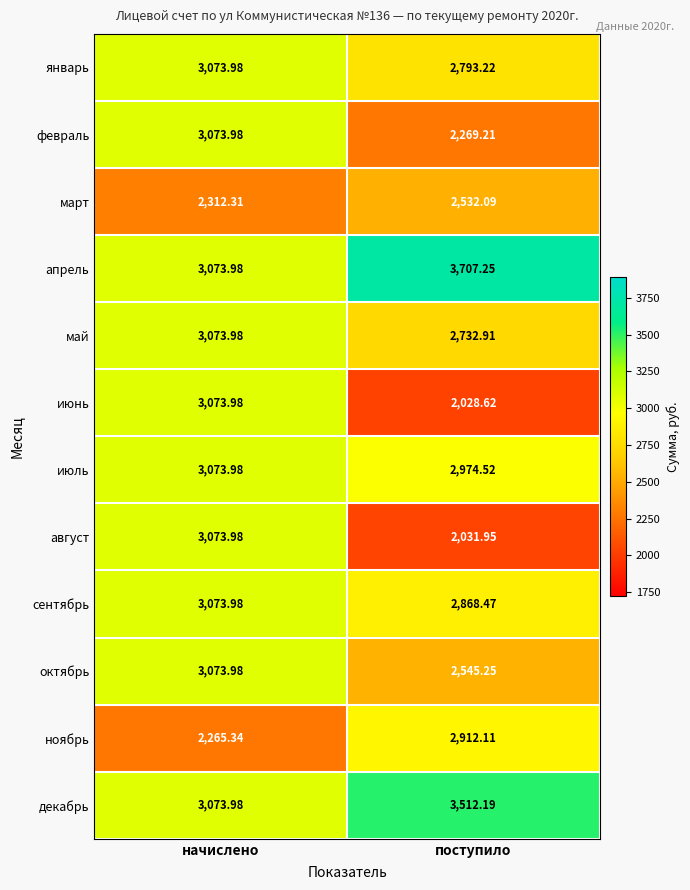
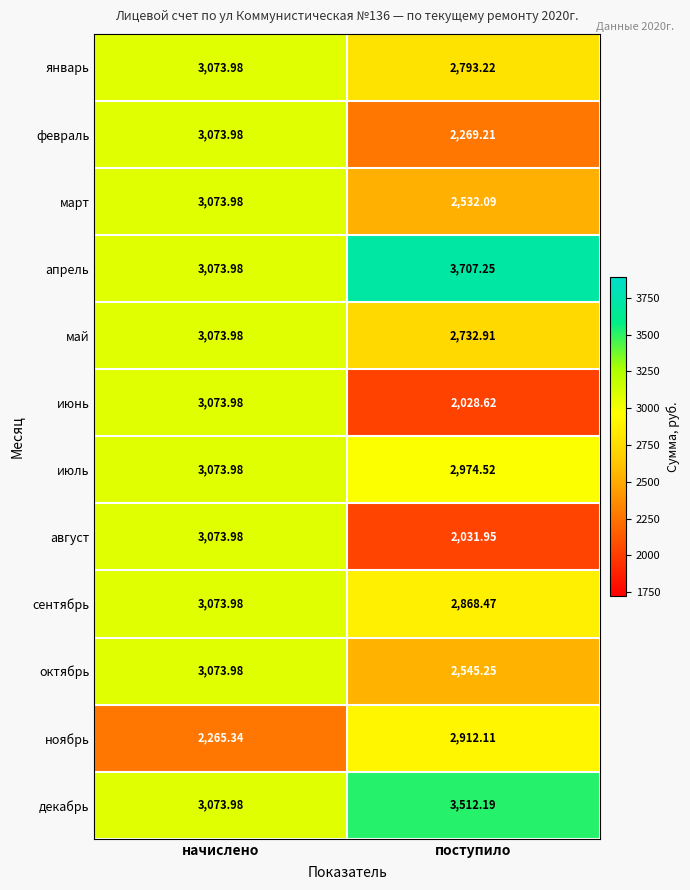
март, начислено: 2,312.31 -> 3,073.98
